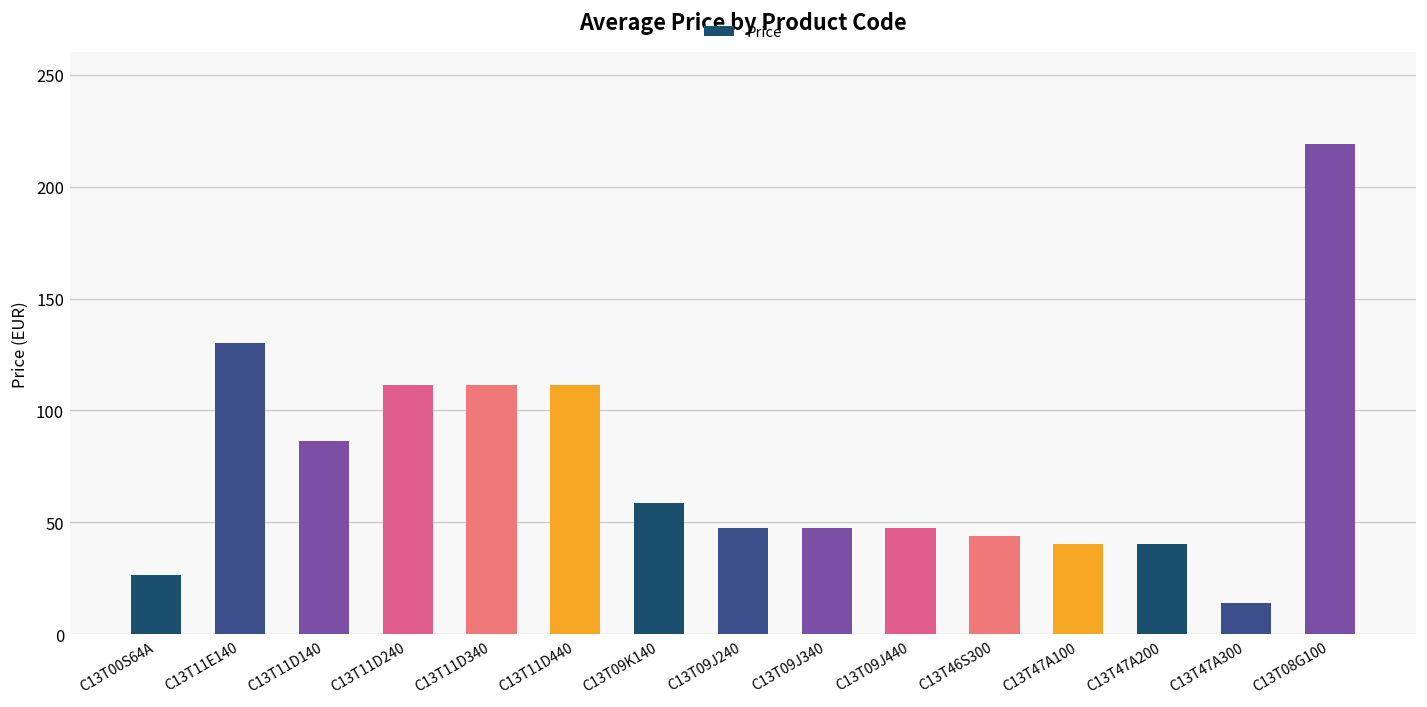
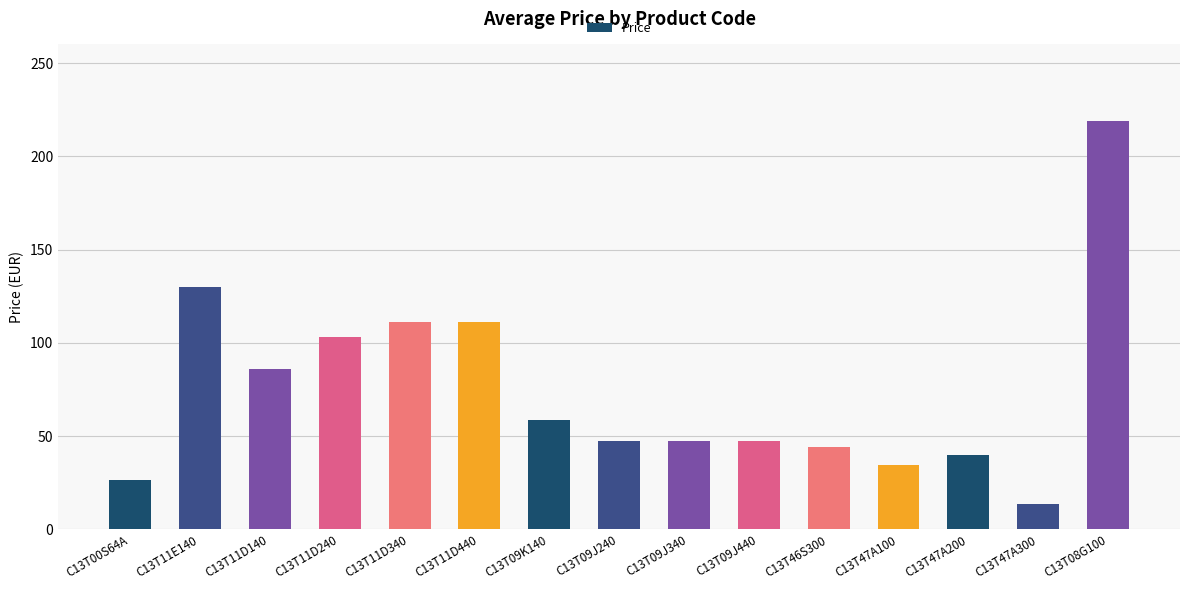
C13T11D240: 111 -> 103
C13T47A100: 40 -> 35
